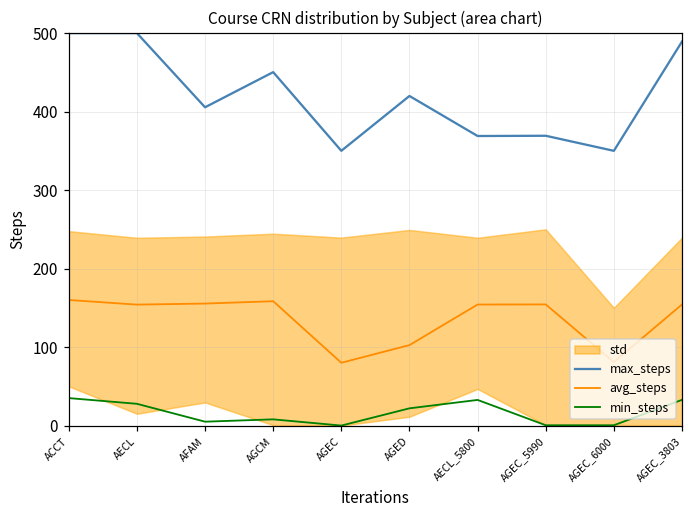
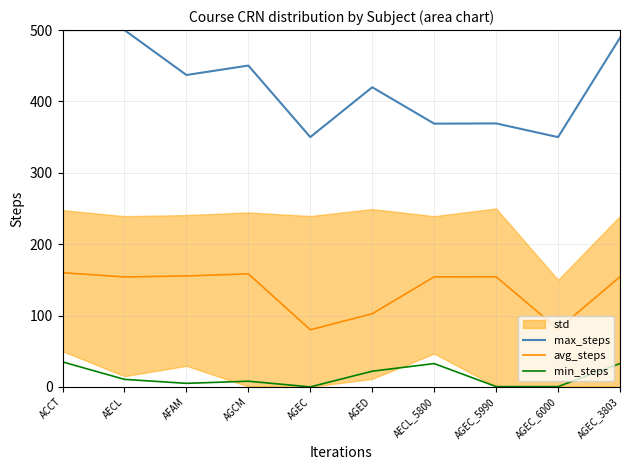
min_steps, AECL: 30 -> 10
max_steps, AFAM: 410 -> 440
